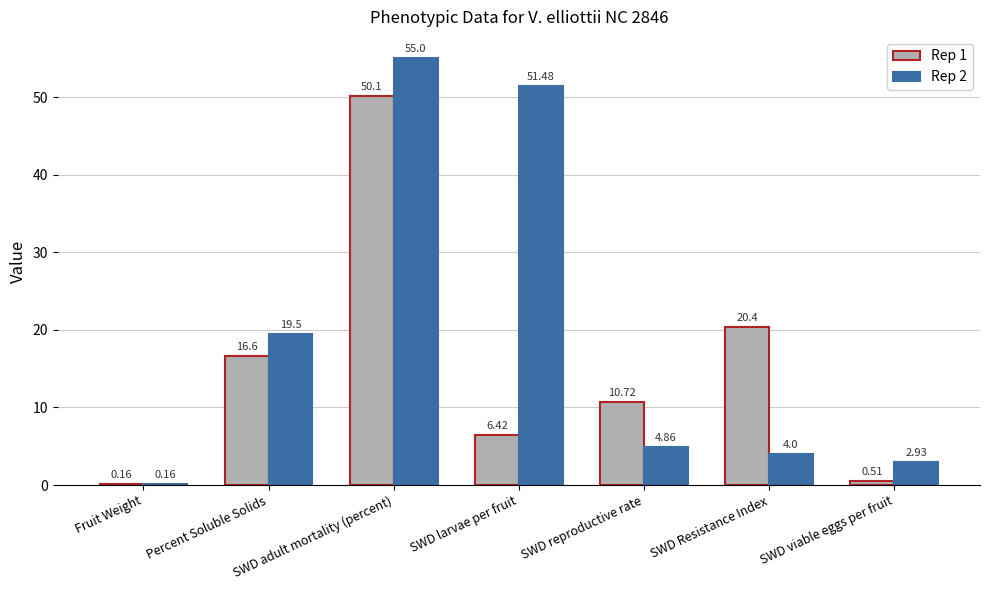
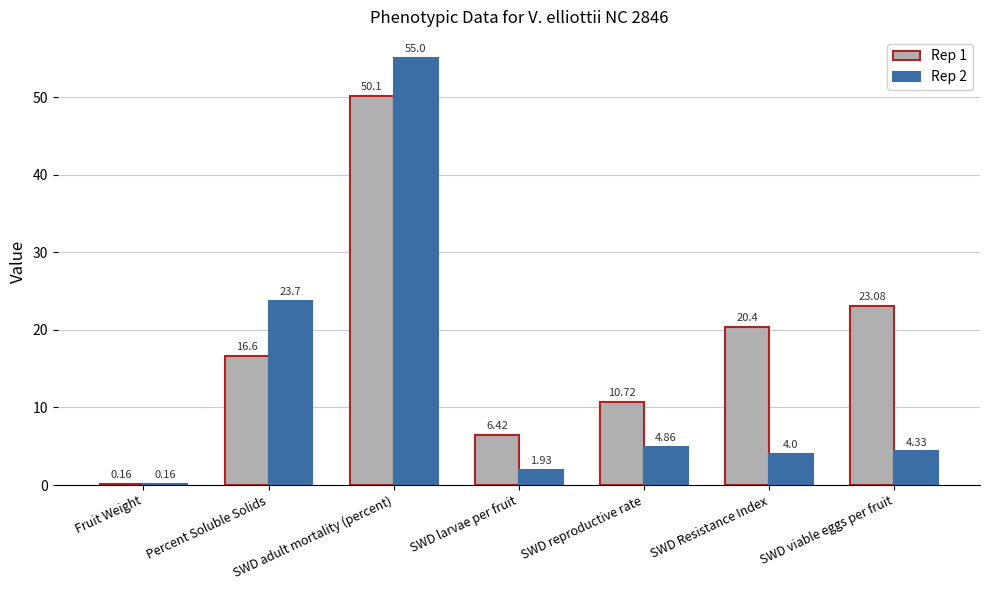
Rep 2, Percent Soluble Solids: 19.5 -> 23.7
Rep 2, SWD larvae per fruit: 51.48 -> 1.93
Rep 1, SWD viable eggs per fruit: 0.51 -> 23.08
Rep 2, SWD viable eggs per fruit: 2.93 -> 4.33
